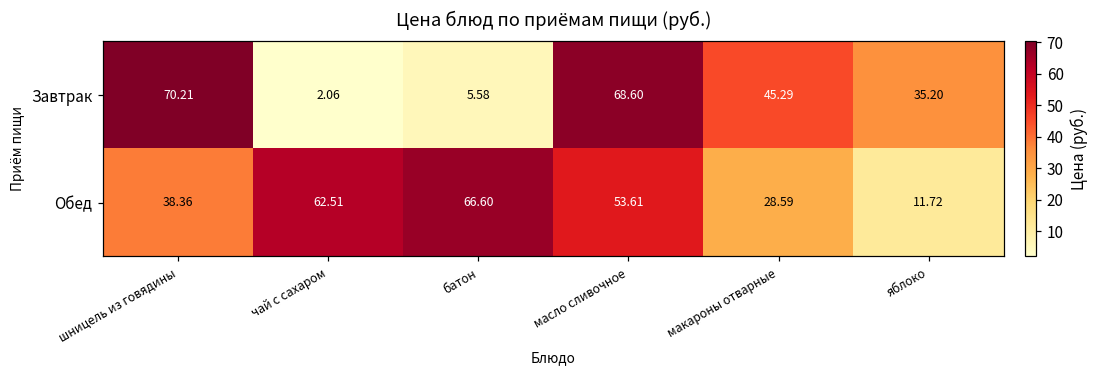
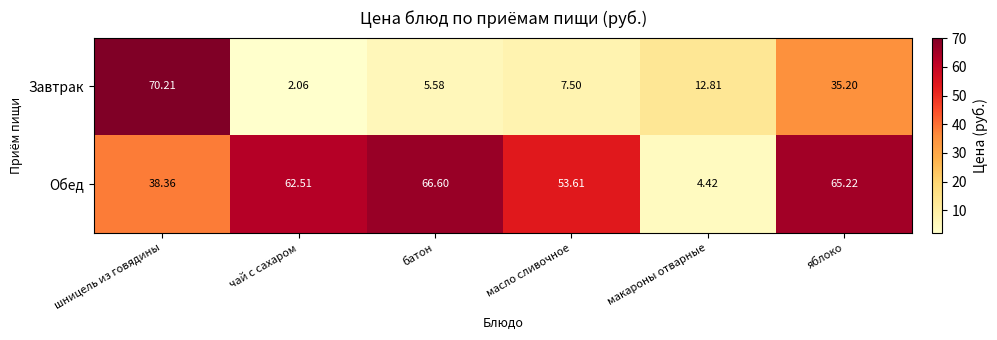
Завтрак, масло сливочное: 68.60 -> 7.50
Завтрак, макароны отварные: 45.29 -> 12.81
Обед, макароны отварные: 28.59 -> 4.42
Обед, яблоко: 11.72 -> 65.22
